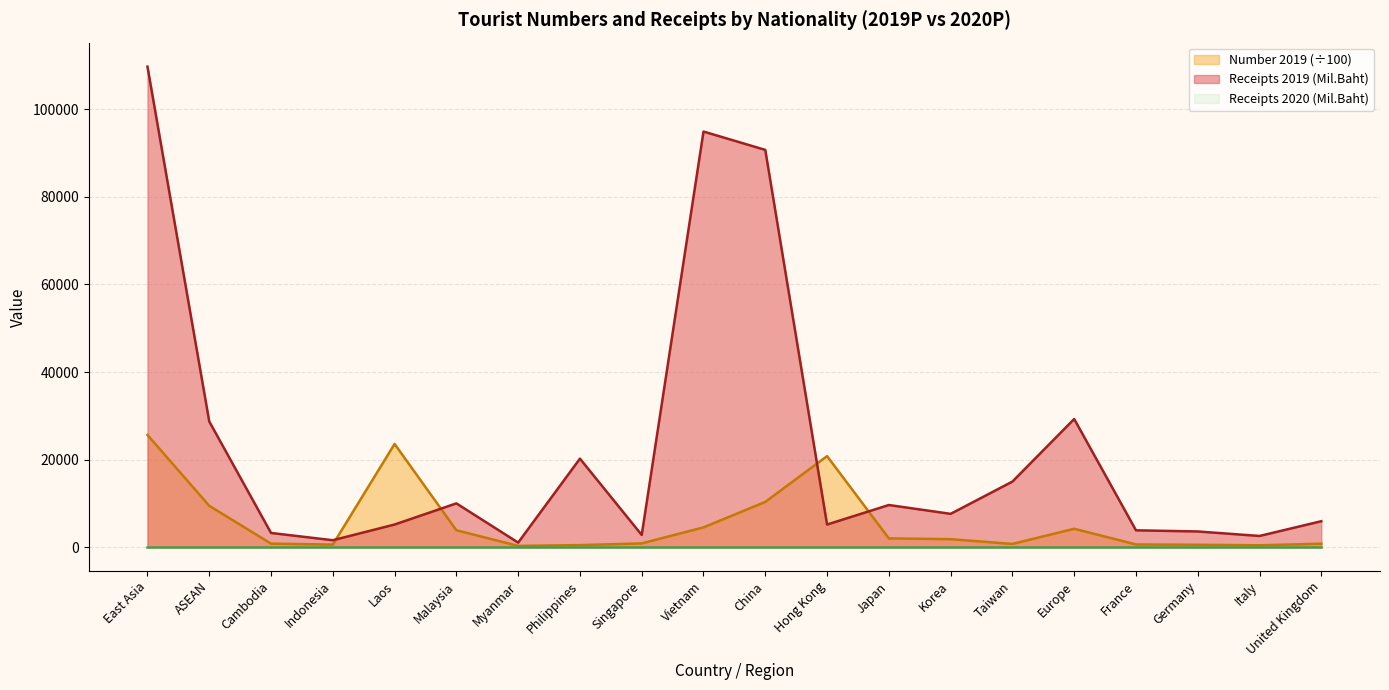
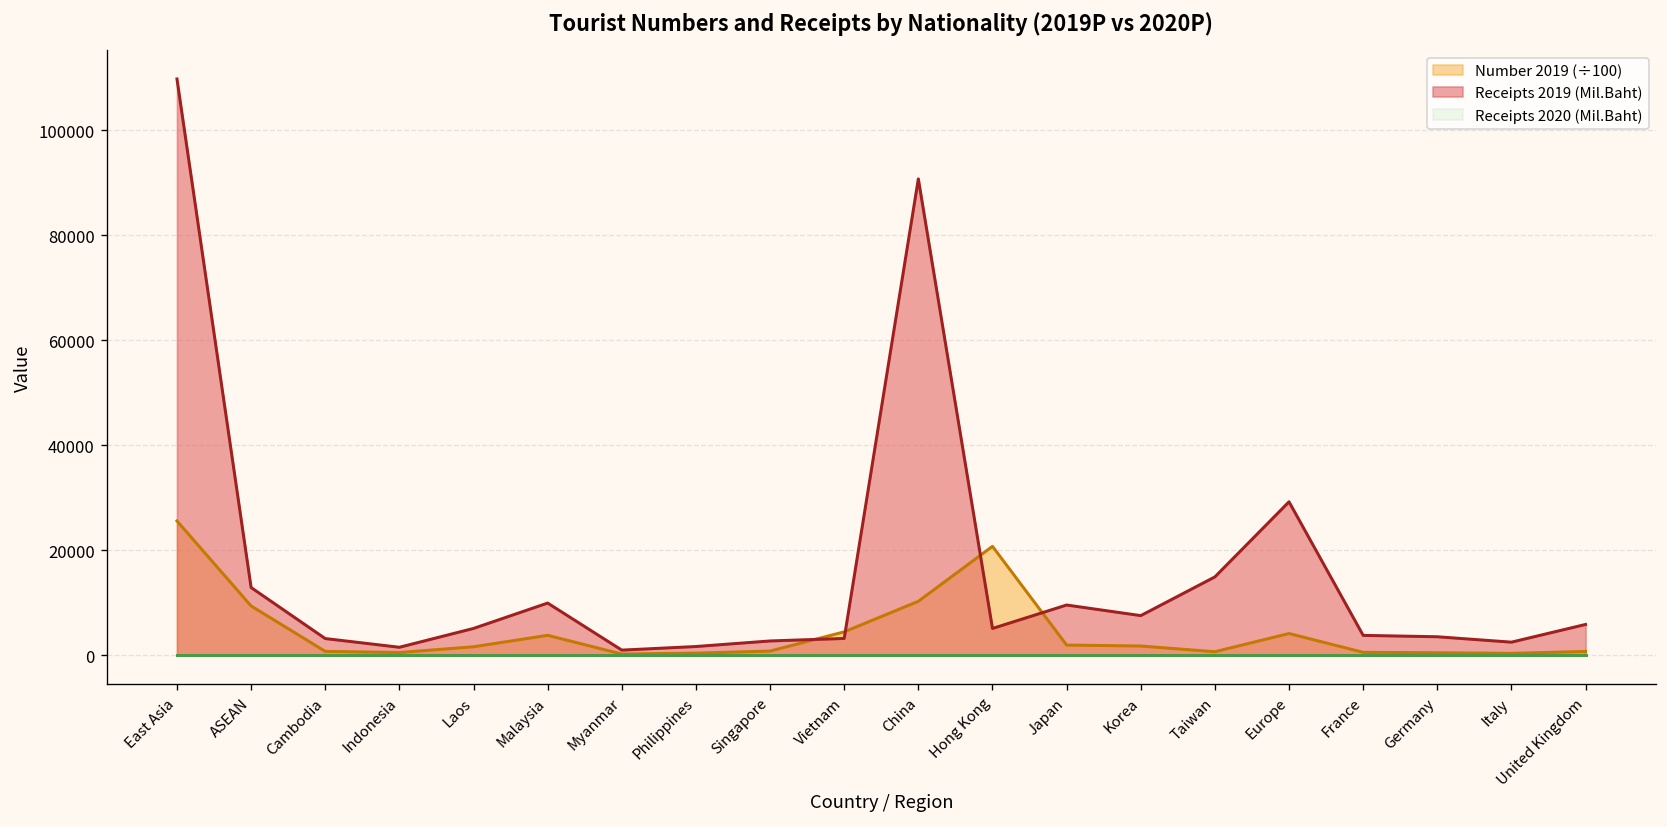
Receipts 2019 (Mil.Baht), ASEAN: 29000 -> 13000
Number 2019 (÷100), Laos: 24000 -> 2000
Receipts 2019 (Mil.Baht), Philippines: 20000 -> 2000
Receipts 2019 (Mil.Baht), Vietnam: 95000 -> 3000
